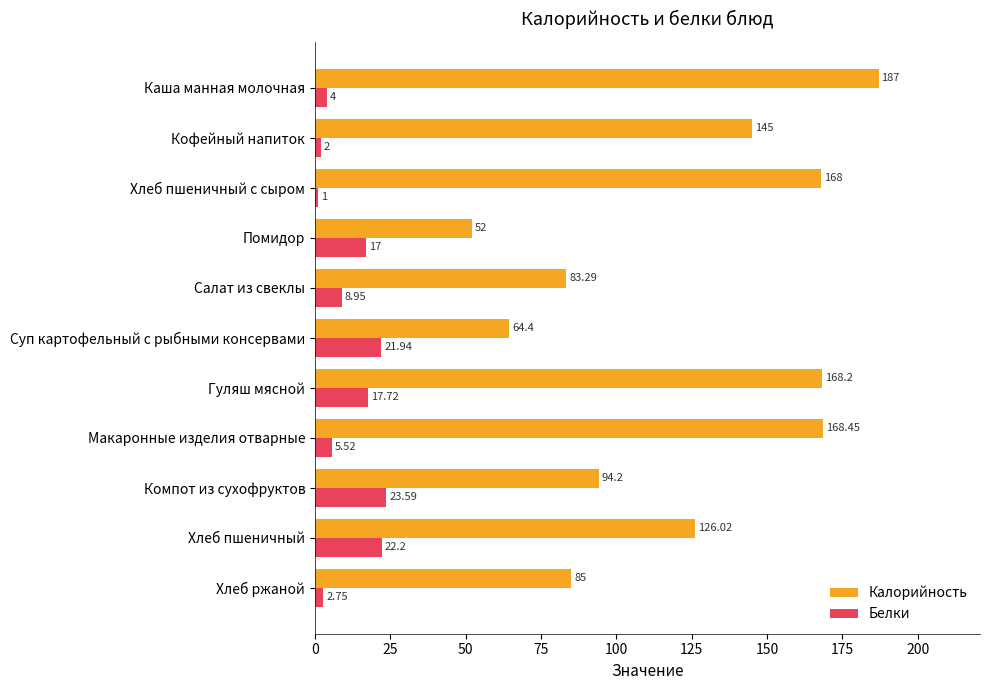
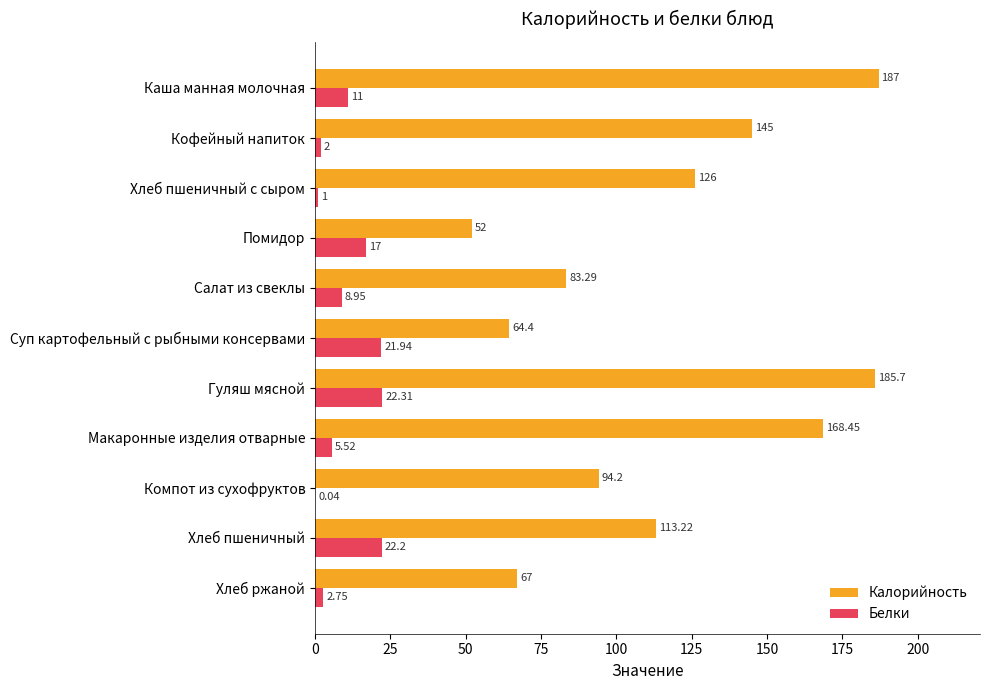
Белки, Каша манная молочная: 4 -> 11
Калорийность, Хлеб пшеничный с сыром: 168 -> 126
Калорийность, Гуляш мясной: 168.2 -> 185.7
Белки, Гуляш мясной: 17.72 -> 22.31
Белки, Компот из сухофруктов: 23.59 -> 0.04
Калорийность, Хлеб пшеничный: 126.02 -> 113.22
Калорийность, Хлеб ржаной: 85 -> 67
